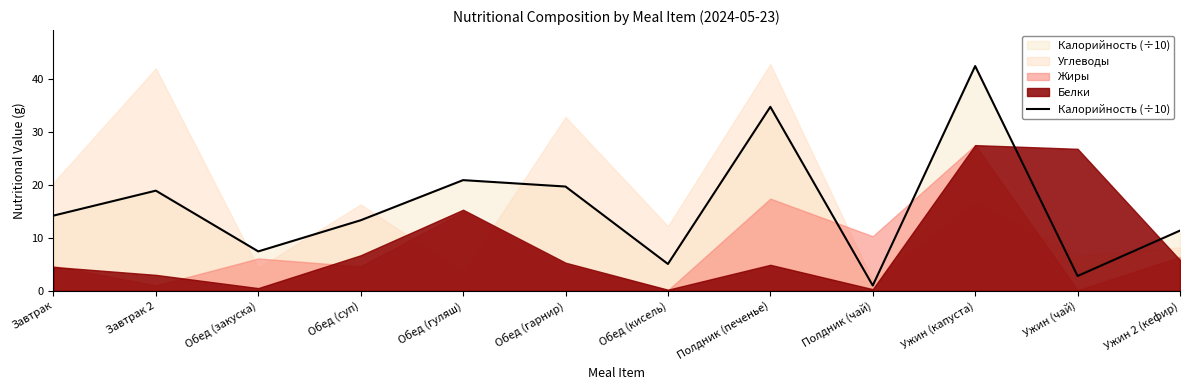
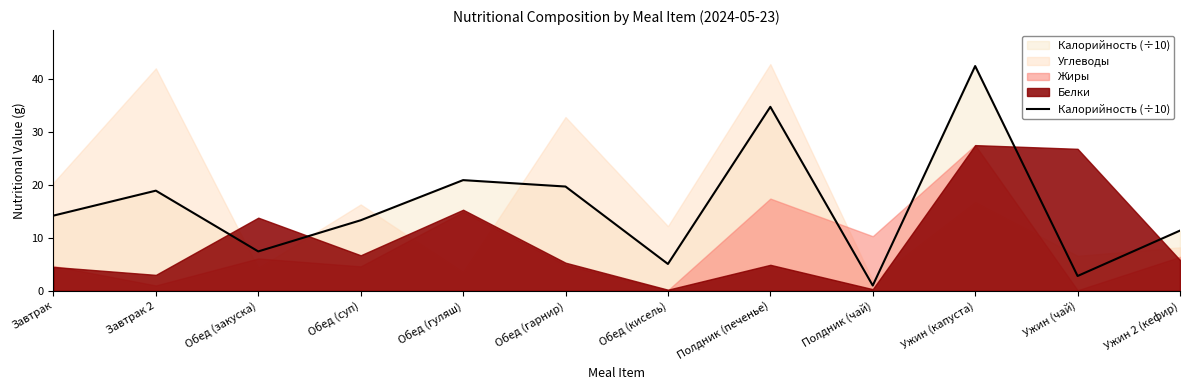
Белки, Обед (закуска): 1 -> 14
